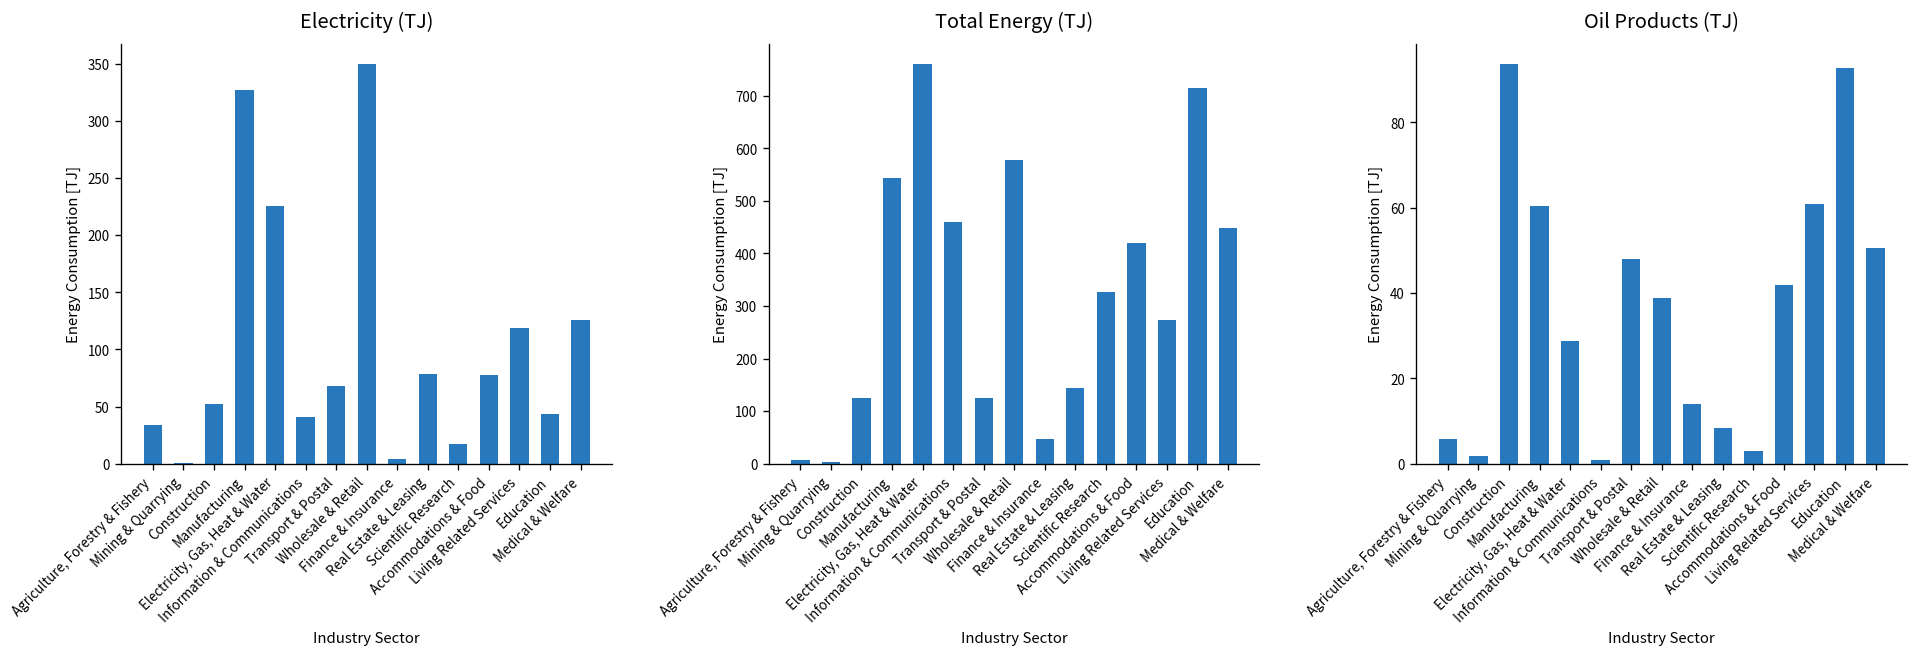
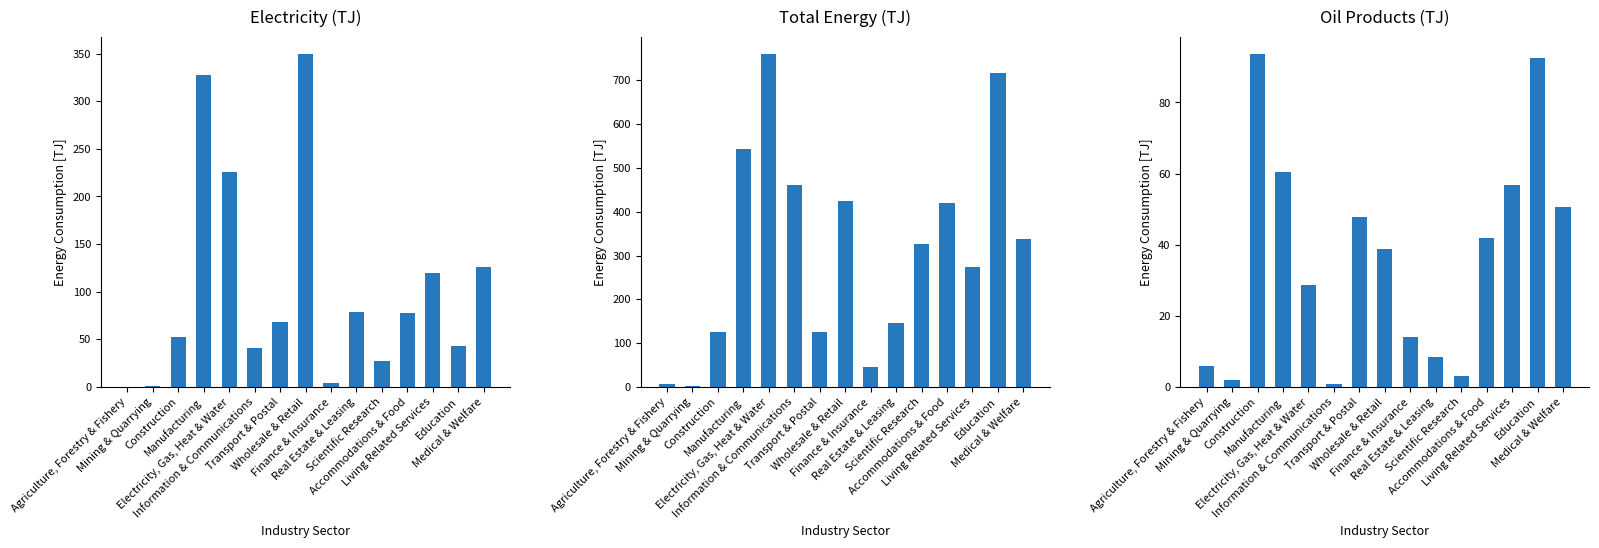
Electricity (TJ), Agriculture, Forestry & Fishery: 30 -> 0
Electricity (TJ), Scientific Research: 20 -> 30
Total Energy (TJ), Wholesale & Retail: 580 -> 430
Total Energy (TJ), Medical & Welfare: 450 -> 340
Oil Products (TJ), Living Related Services: 61 -> 57
